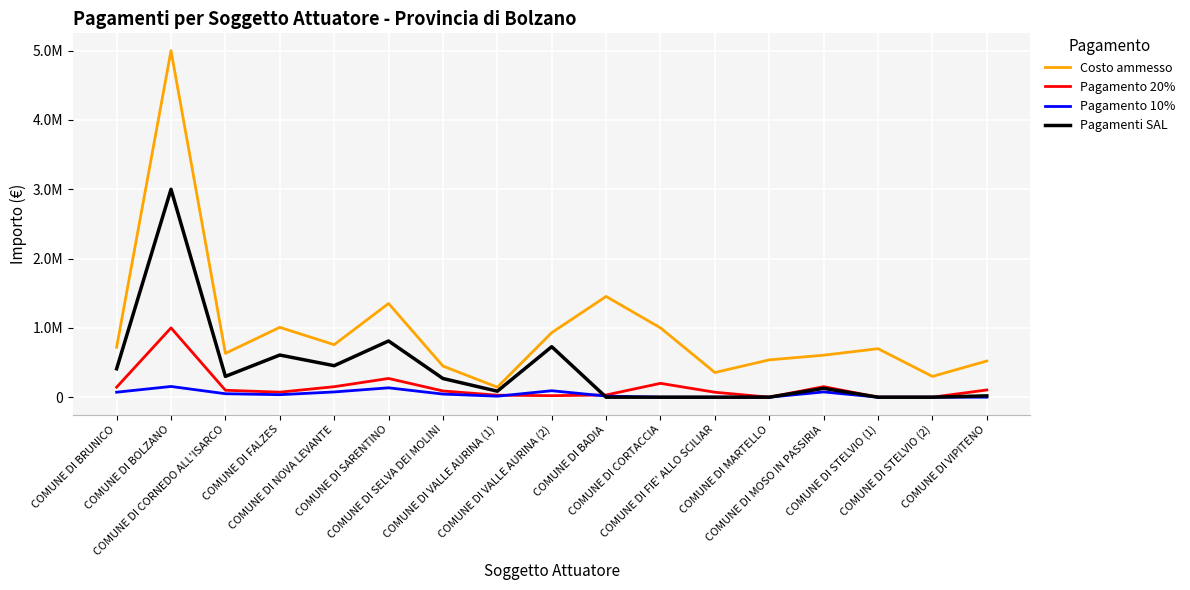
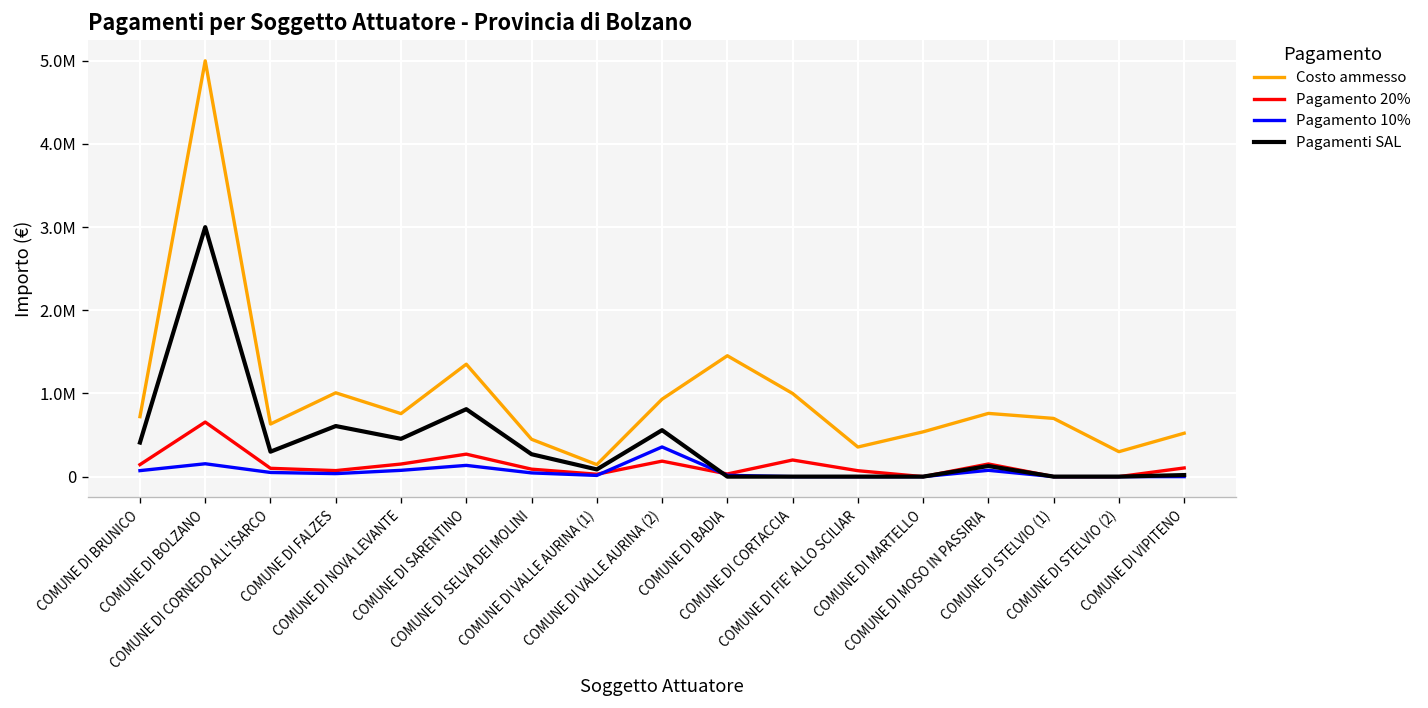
Pagamento 20%, COMUNE DI BOLZANO: 1000000 -> 700000
Pagamento 20%, COMUNE DI VALLE AURINA (2): 0 -> 200000
Pagamento 10%, COMUNE DI VALLE AURINA (2): 100000 -> 400000
Pagamenti SAL, COMUNE DI VALLE AURINA (2): 700000 -> 600000
Costo ammesso, COMUNE DI MOSO IN PASSIRIA: 600000 -> 800000
